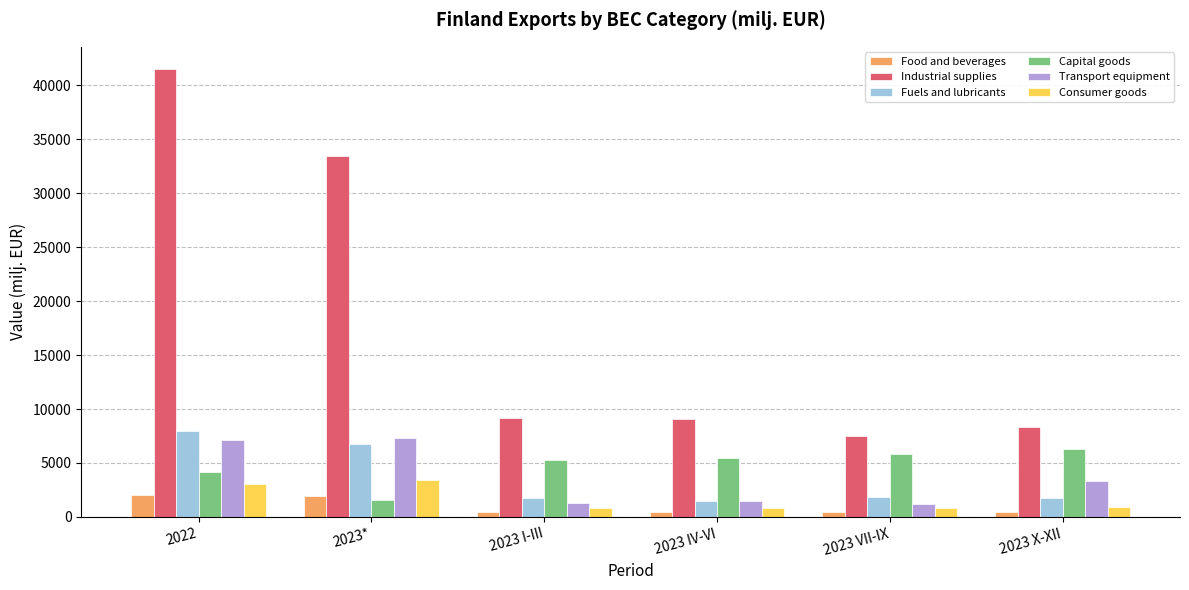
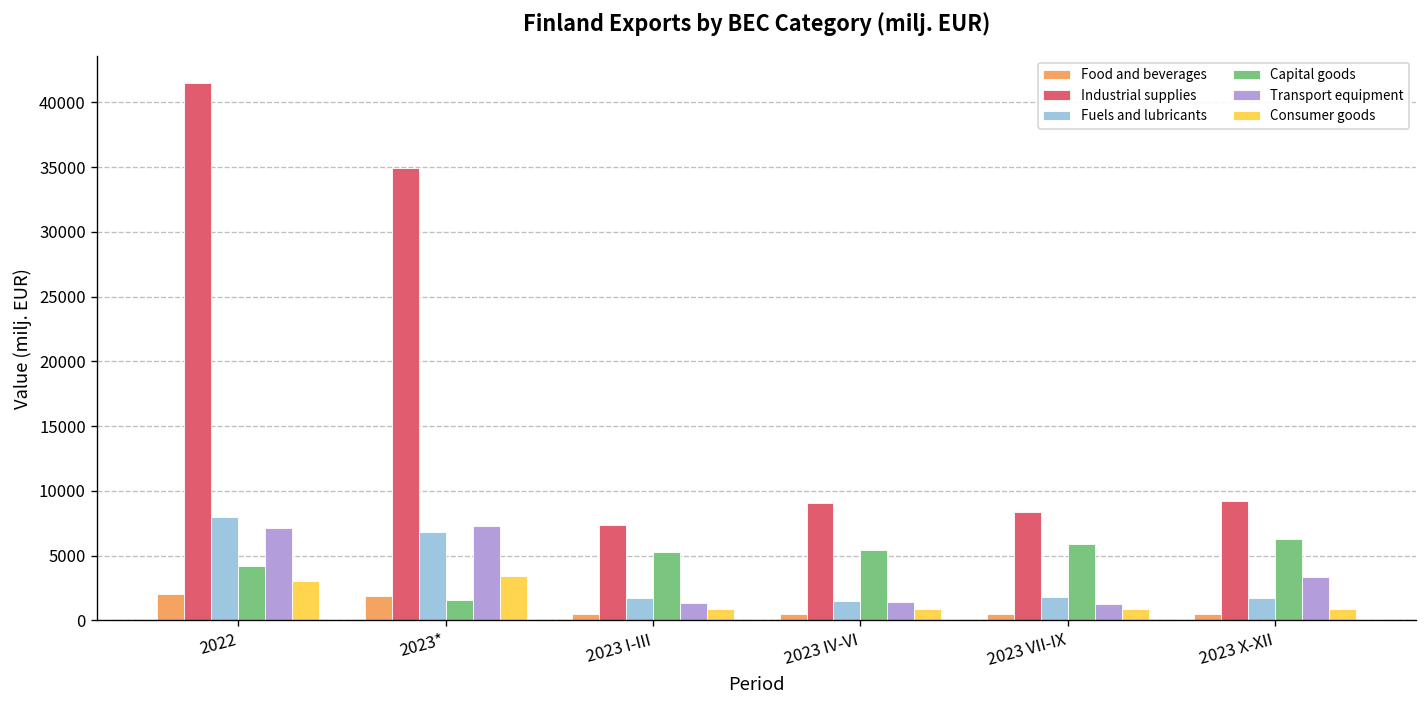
Industrial supplies, 2023*: 33400 -> 34900
Industrial supplies, 2023 I-III: 9200 -> 7400
Industrial supplies, 2023 VII-IX: 7500 -> 8300
Industrial supplies, 2023 X-XII: 8300 -> 9200
